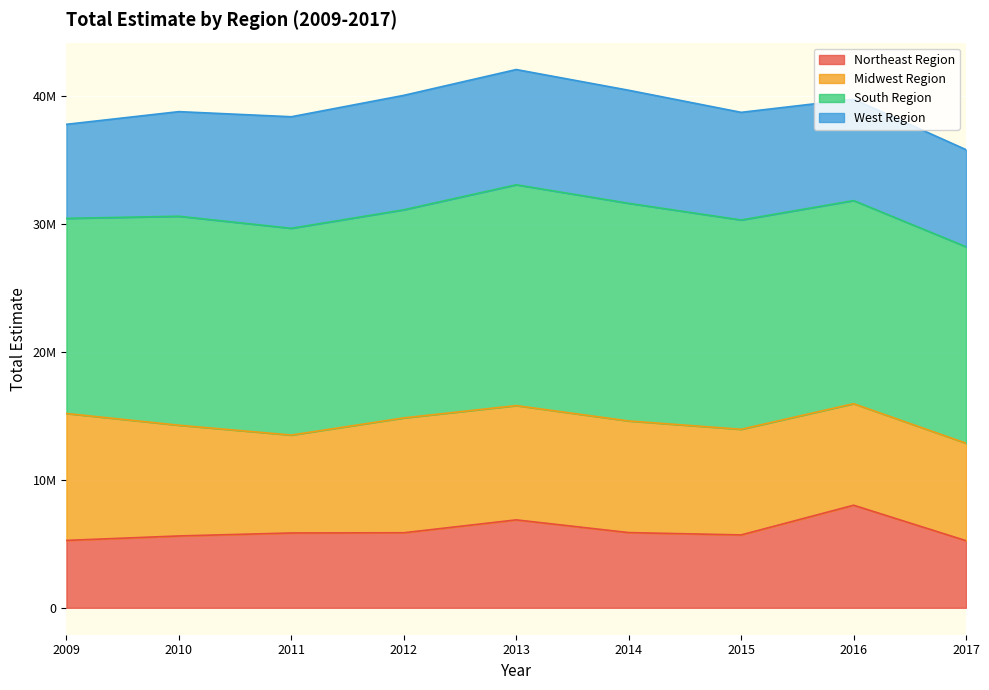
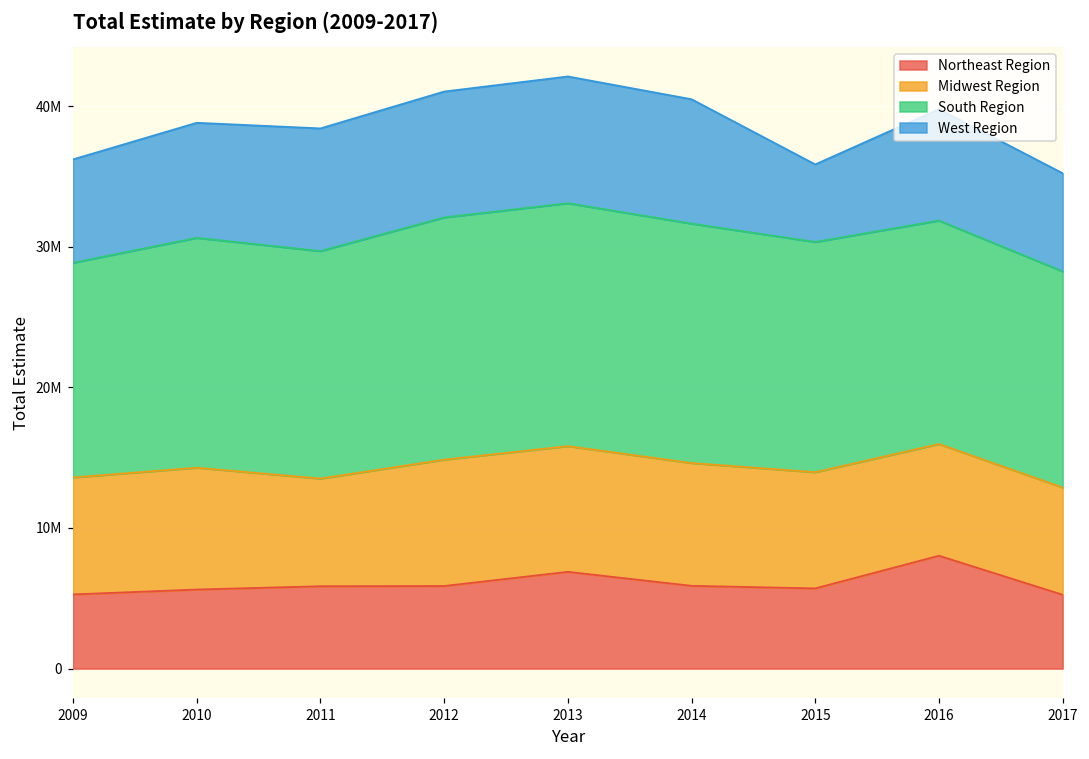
Midwest Region, 2009: 9900000 -> 8300000
South Region, 2012: 16300000 -> 17200000
West Region, 2015: 8400000 -> 5500000
West Region, 2017: 7600000 -> 7000000
